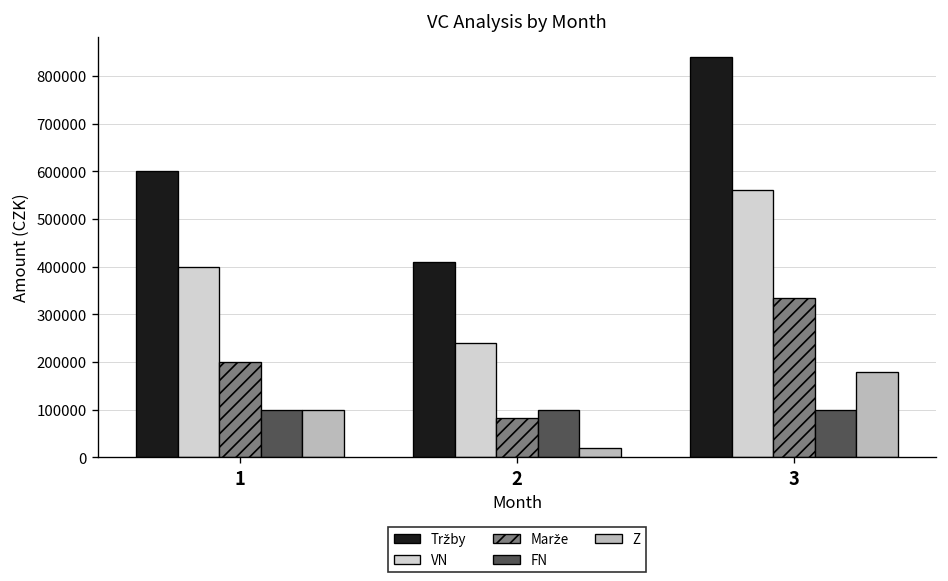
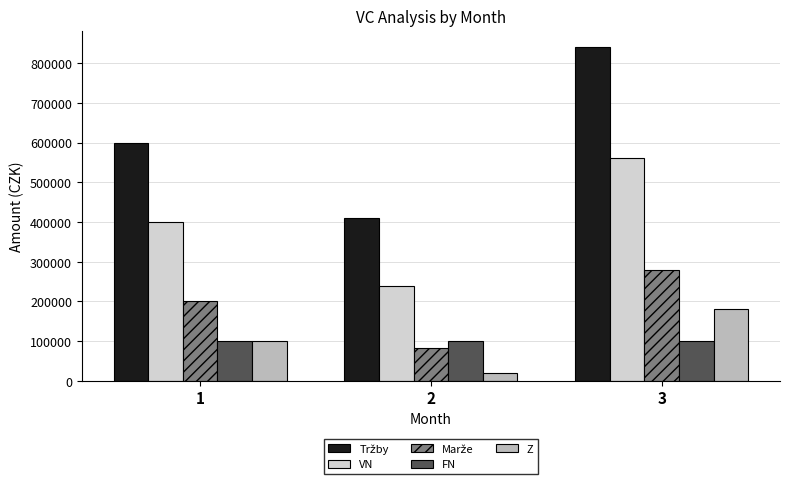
Marže, 3: 340000 -> 280000
